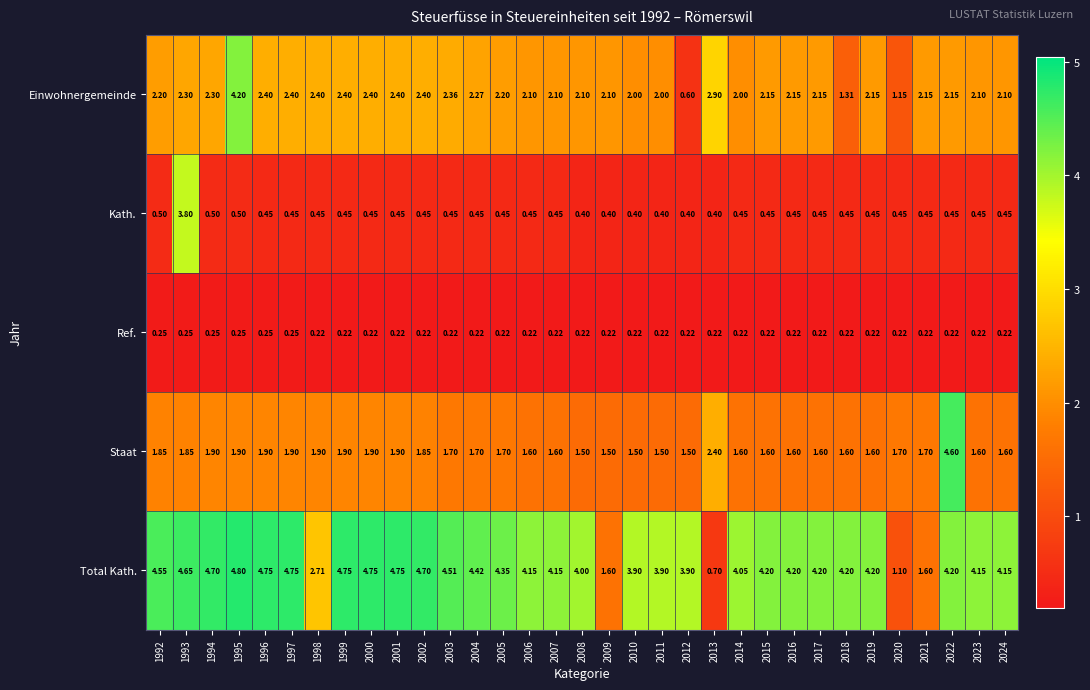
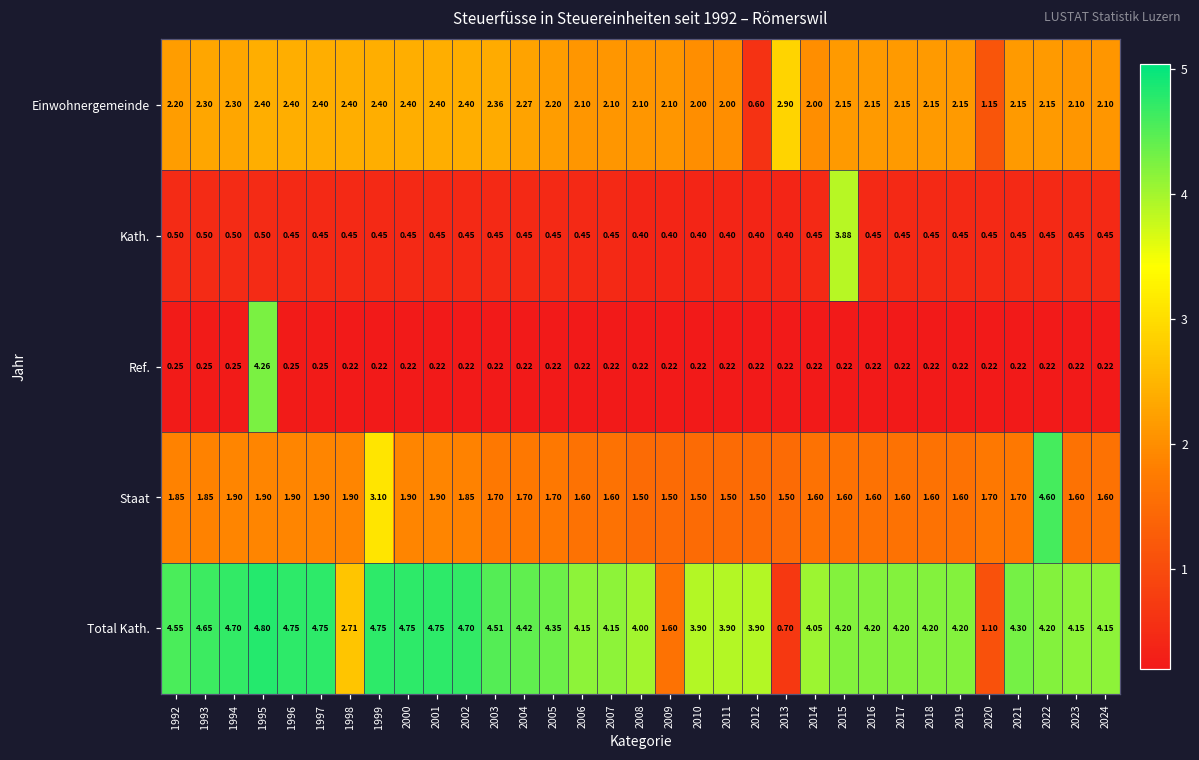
Einwohnergemeinde, 1995: 4.20 -> 2.40
Einwohnergemeinde, 2018: 1.31 -> 2.15
Kath., 1993: 3.80 -> 0.50
Kath., 2015: 0.45 -> 3.88
Ref., 1995: 0.25 -> 4.26
Staat, 1999: 1.90 -> 3.10
Staat, 2013: 2.40 -> 1.50
Total Kath., 2021: 1.60 -> 4.30
